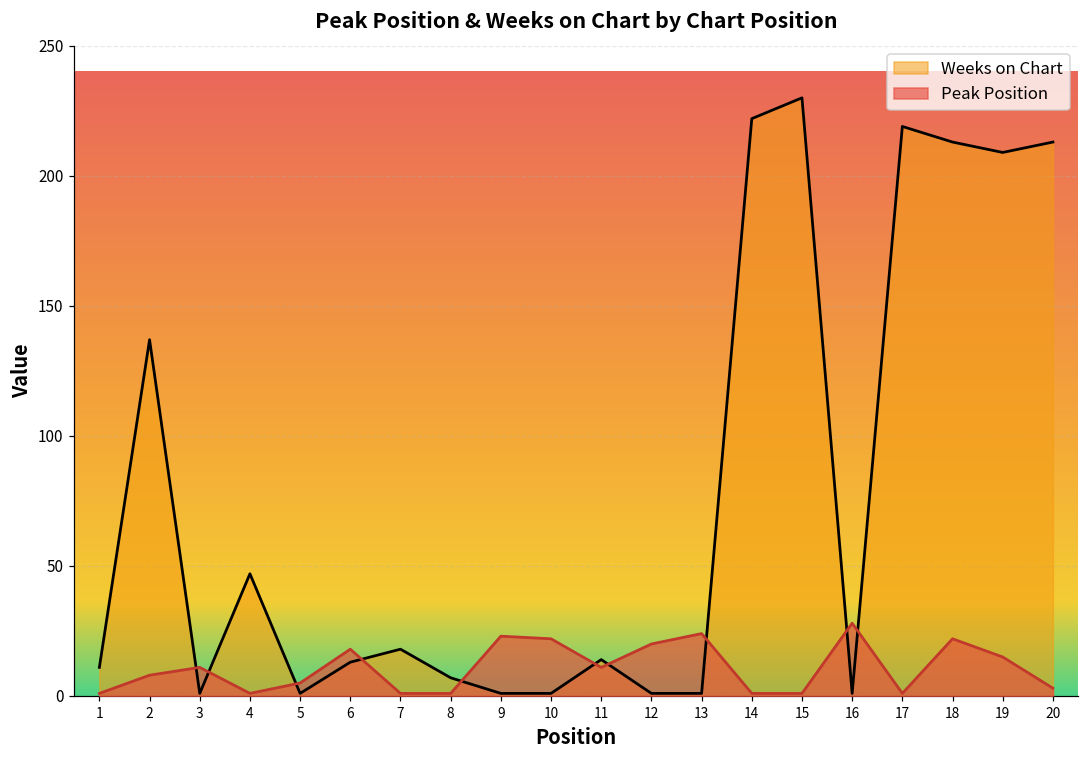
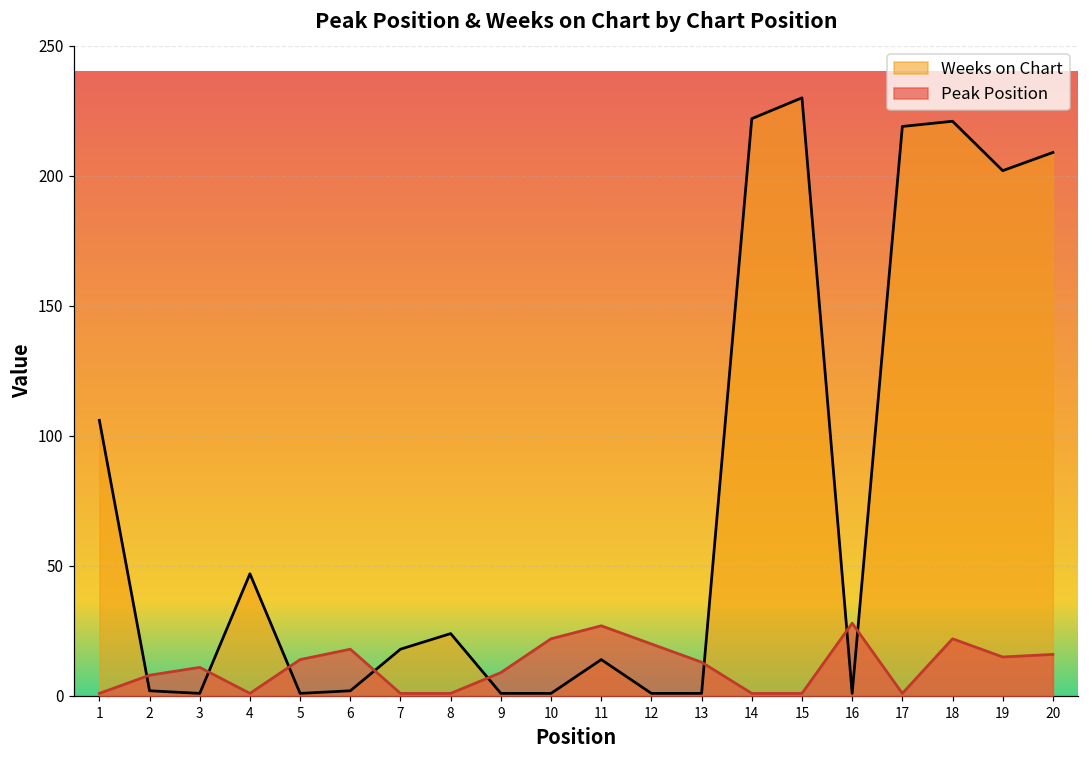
Weeks on Chart, 1: 11 -> 106
Weeks on Chart, 2: 137 -> 2
Peak Position, 5: 5 -> 14
Weeks on Chart, 6: 13 -> 2
Weeks on Chart, 8: 7 -> 24
Peak Position, 9: 23 -> 9
Peak Position, 11: 11 -> 27
Peak Position, 13: 24 -> 13
Weeks on Chart, 18: 213 -> 221
Weeks on Chart, 19: 209 -> 202
Weeks on Chart, 20: 213 -> 209
Peak Position, 20: 3 -> 16
